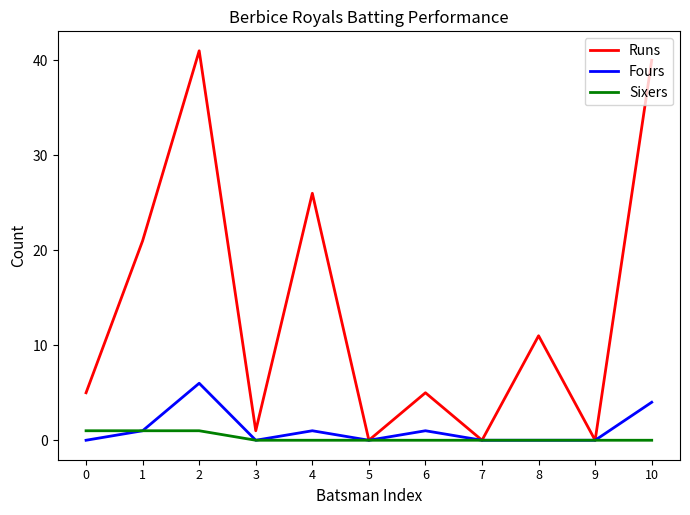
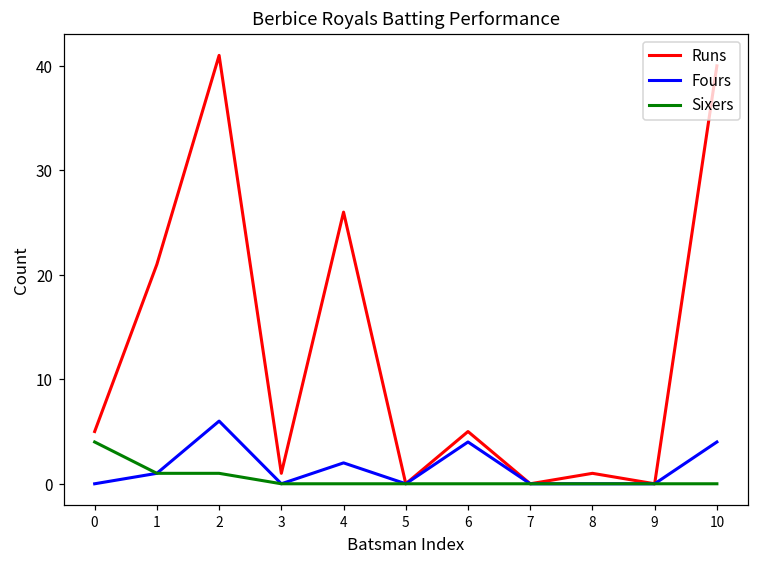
Sixers, 0: 1 -> 4
Fours, 4: 1 -> 2
Fours, 6: 1 -> 4
Runs, 8: 11 -> 1
